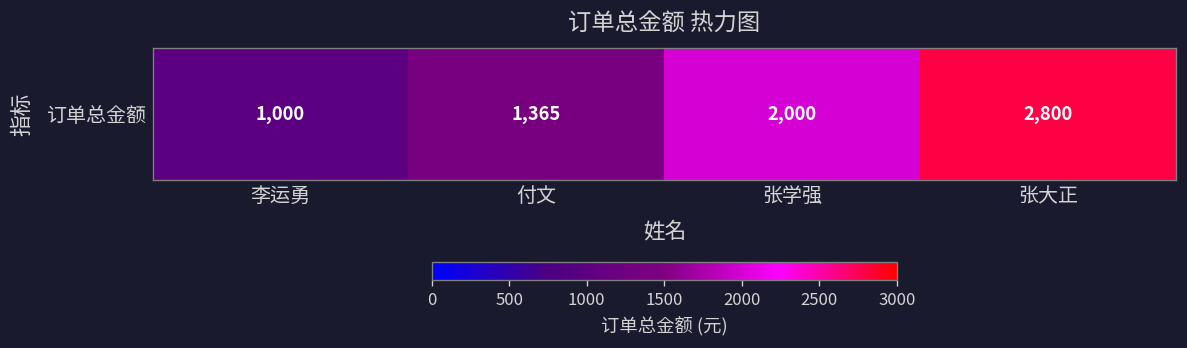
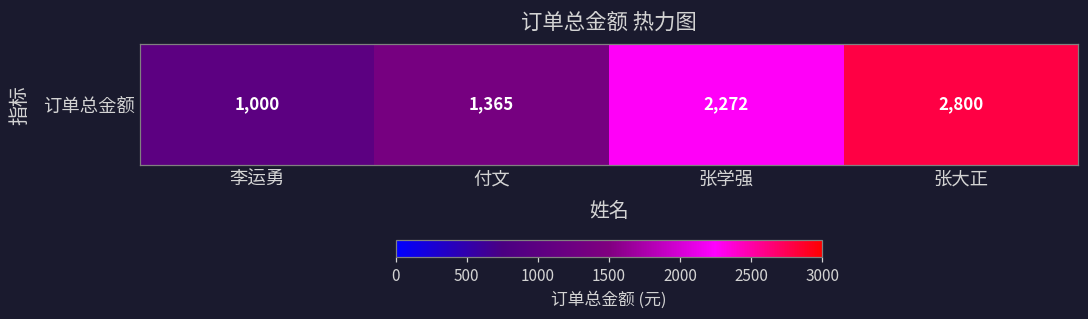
订单总金额, 张学强: 2,000 -> 2,272
